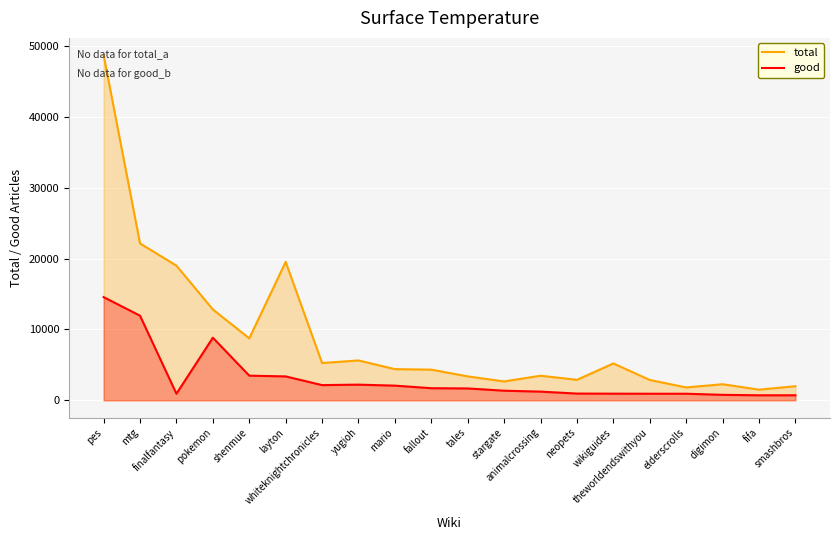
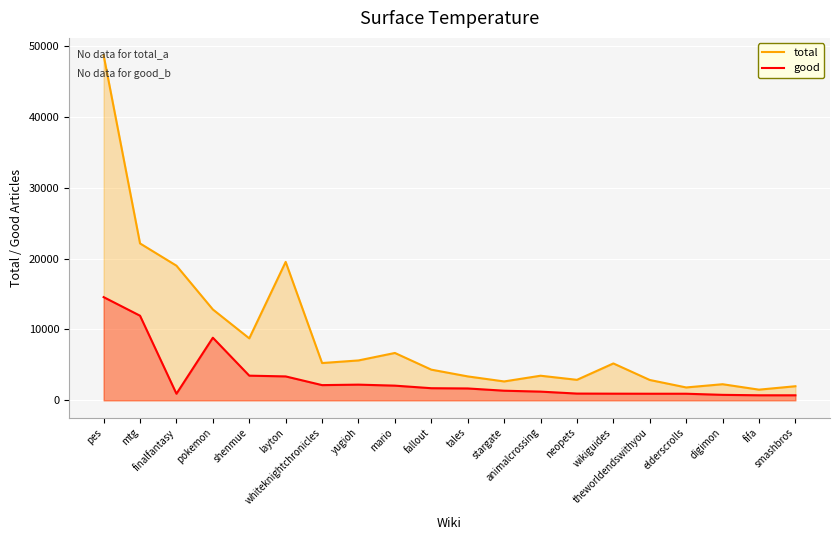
total, mario: 4000 -> 7000
